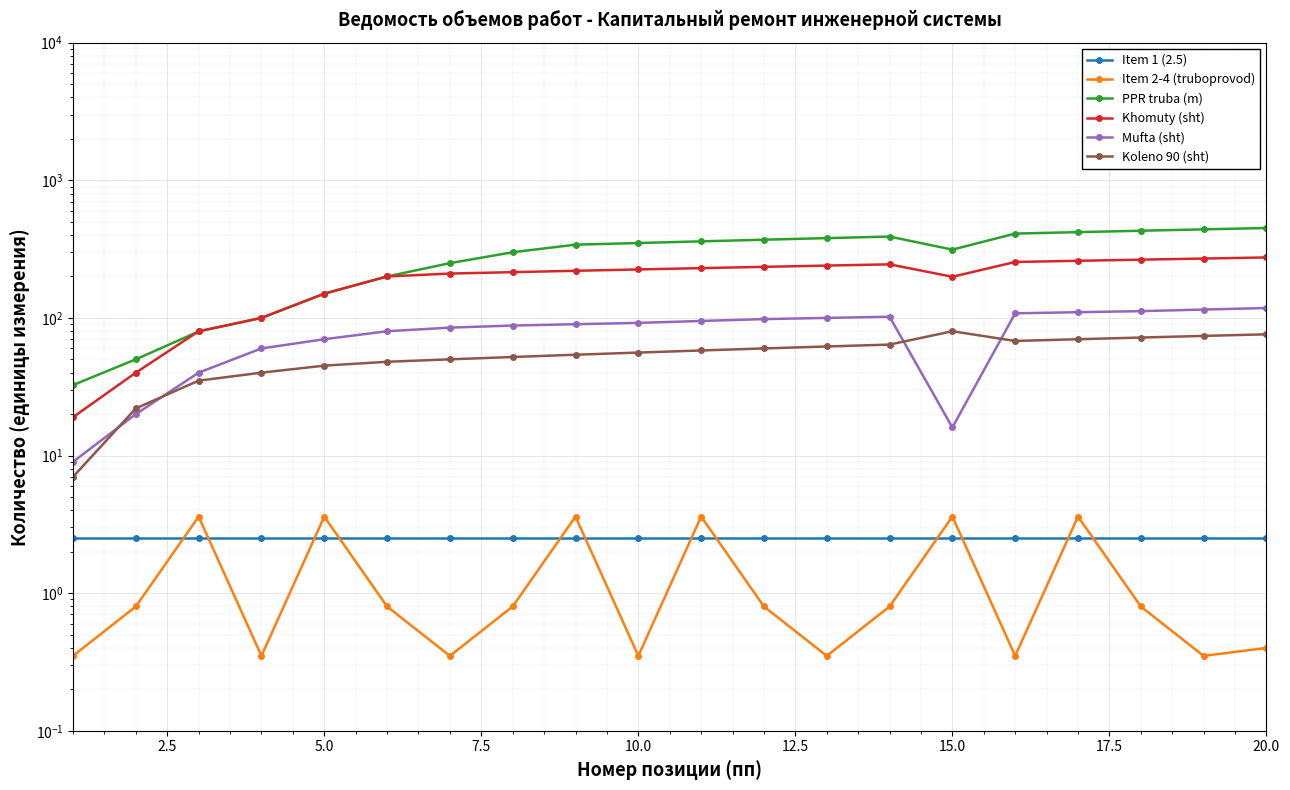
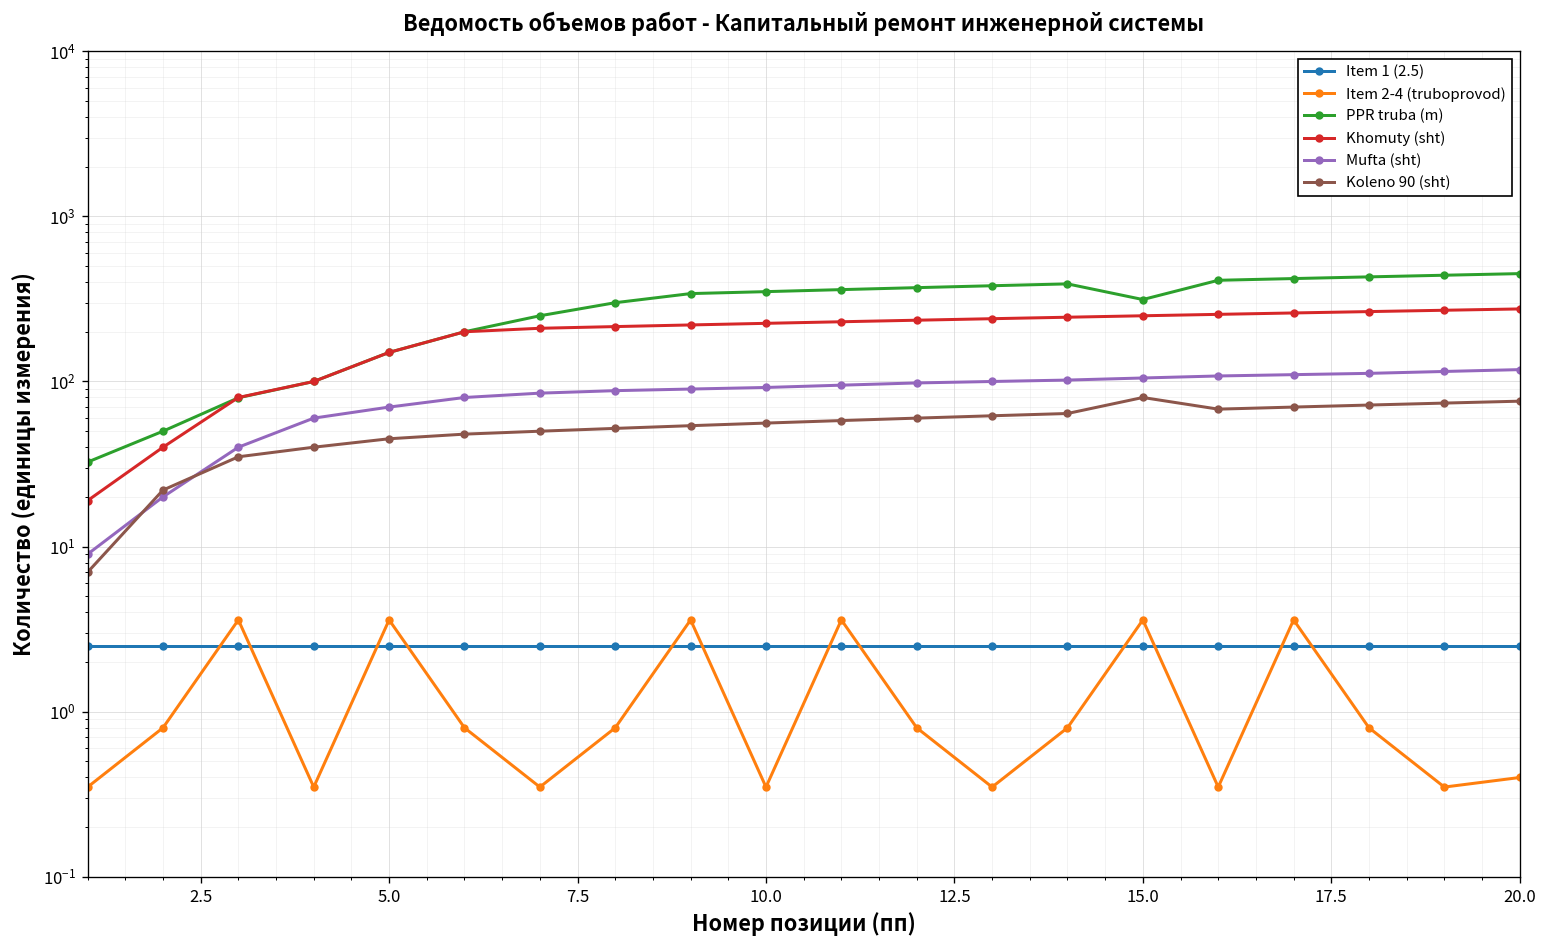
Khomuty (sht), 15.0: 200 -> 250
Mufta (sht), 15.0: 16 -> 110
